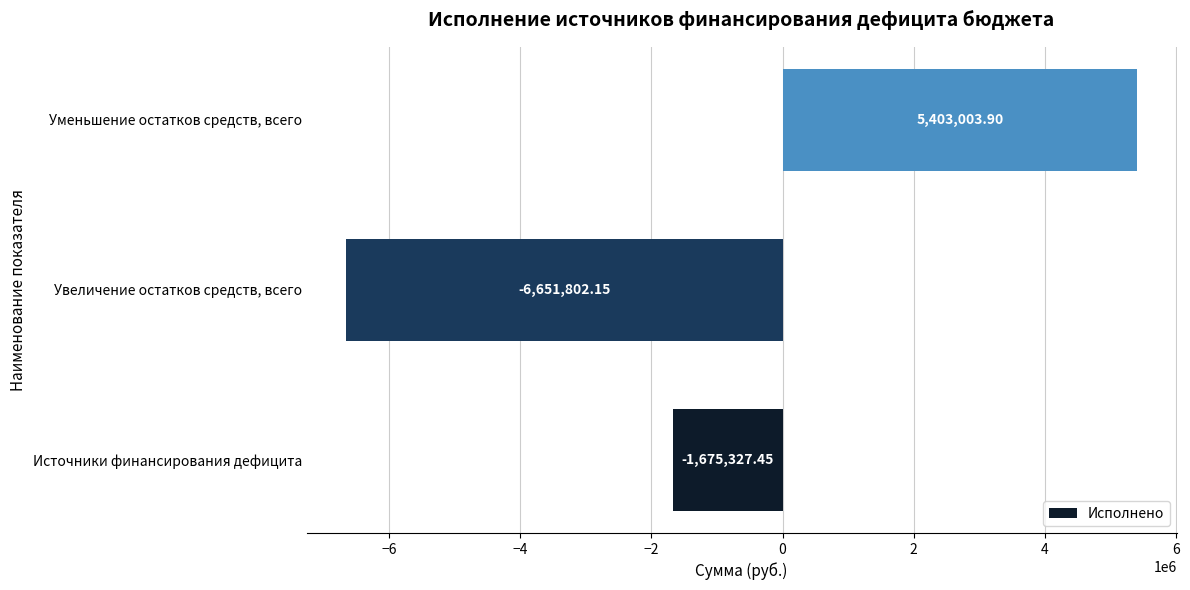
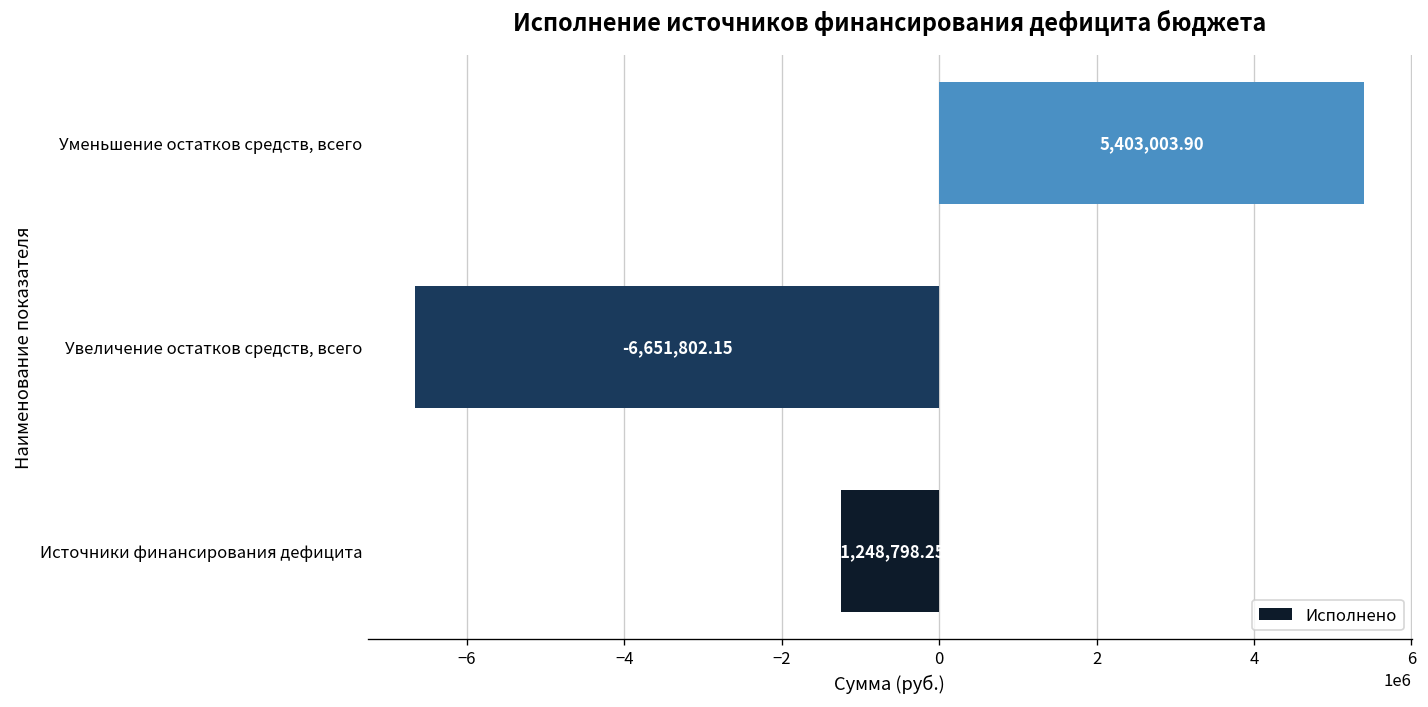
Источники финансирования дефицита: -1,675,327.45 -> -1,248,798.25
